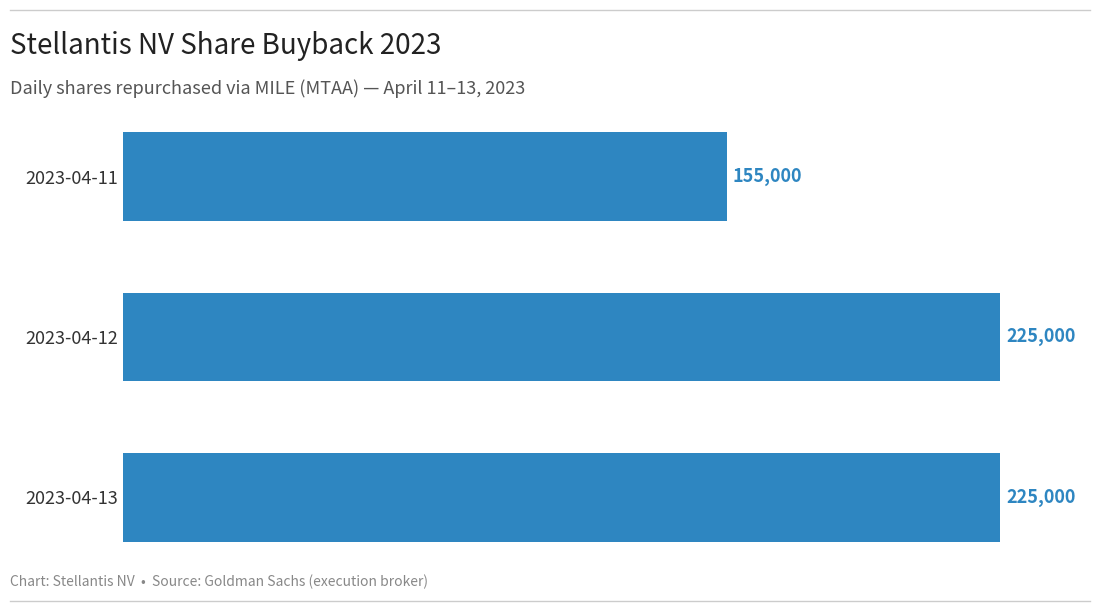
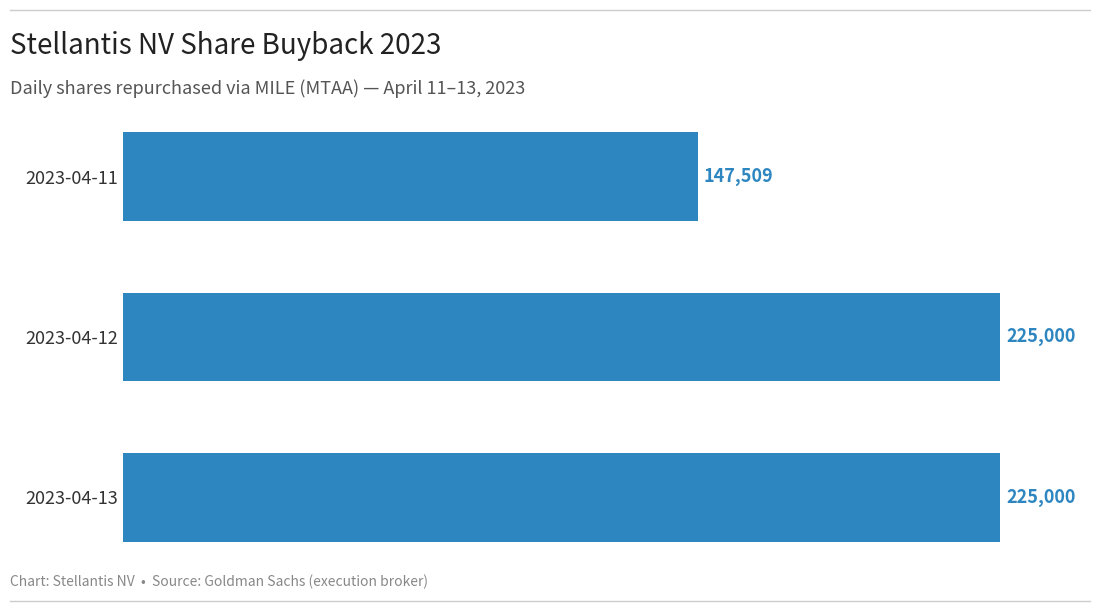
2023-04-11: 155,000 -> 147,509
